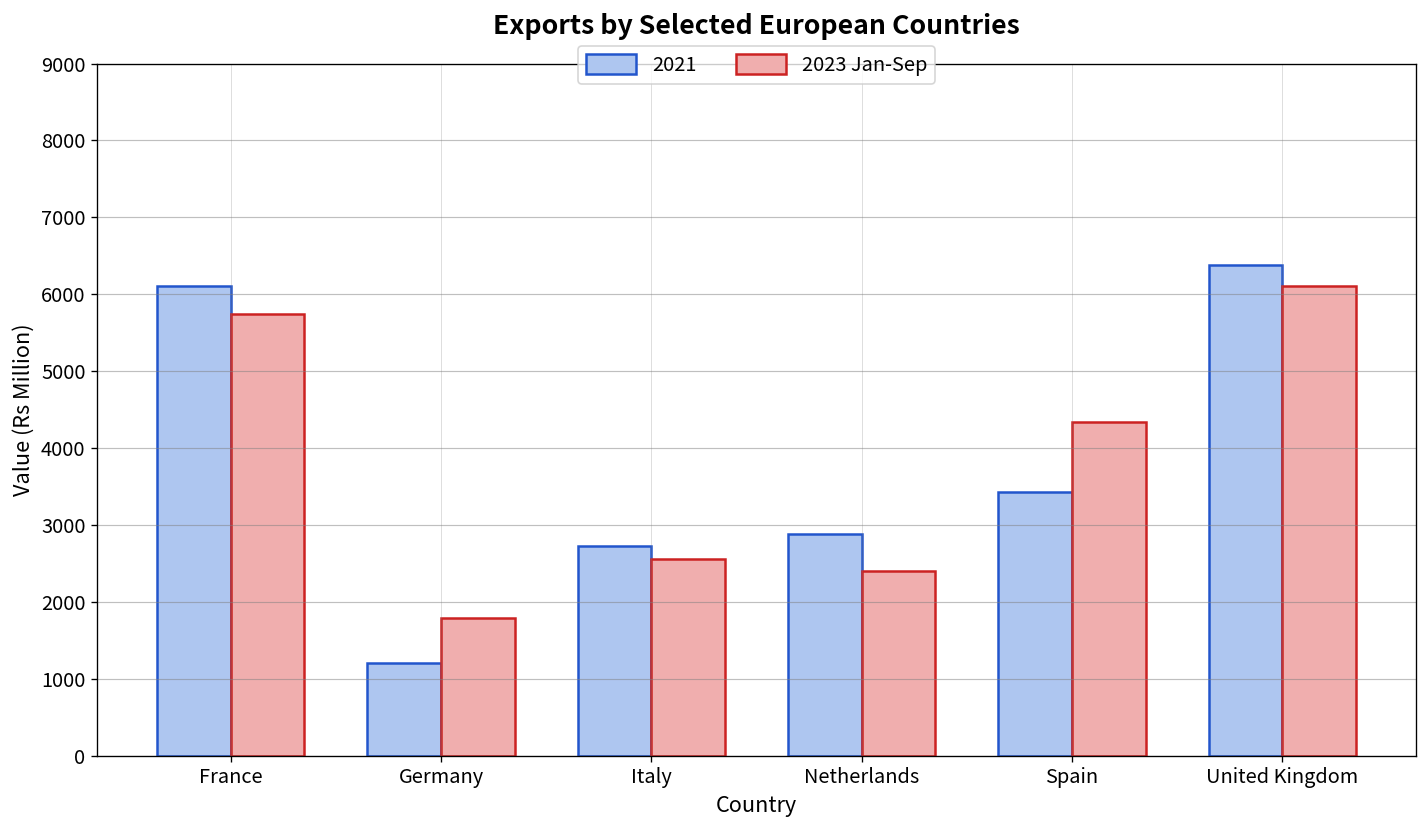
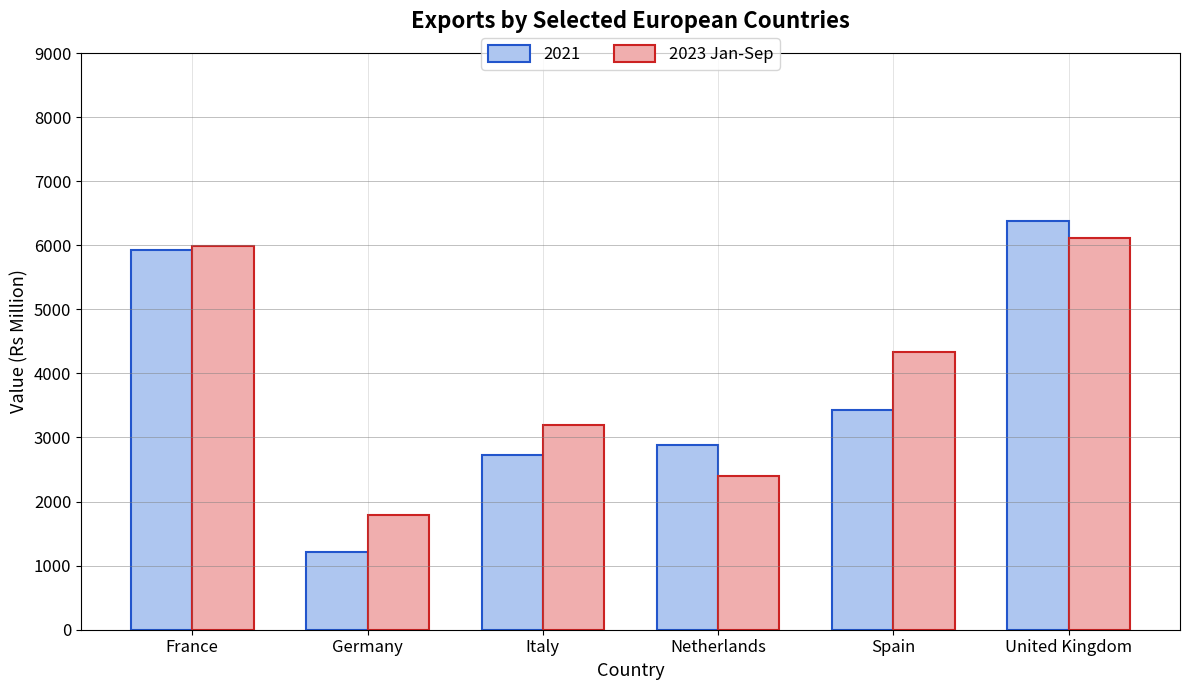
2021, France: 6100 -> 5900
2023 Jan-Sep, France: 5700 -> 6000
2023 Jan-Sep, Italy: 2600 -> 3200
